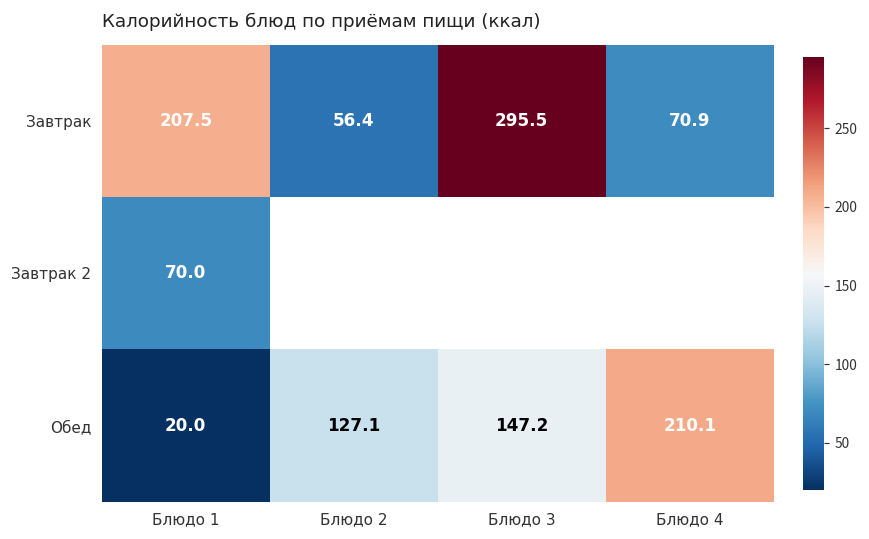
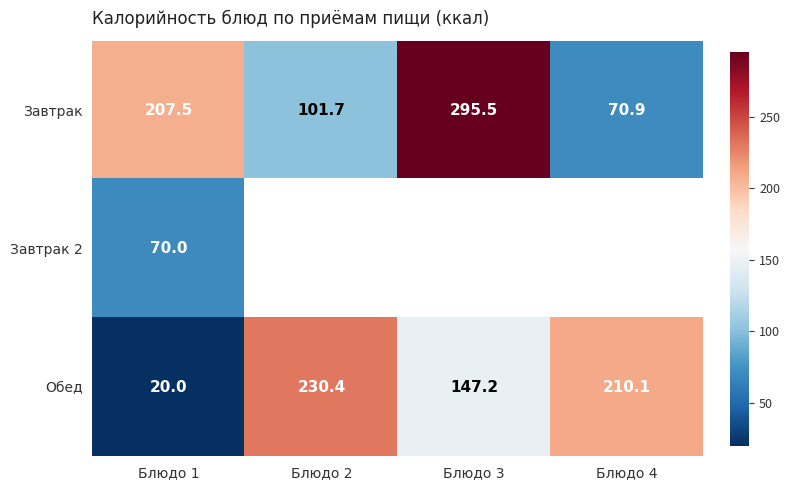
Завтрак, Блюдо 2: 56.4 -> 101.7
Обед, Блюдо 2: 127.1 -> 230.4
